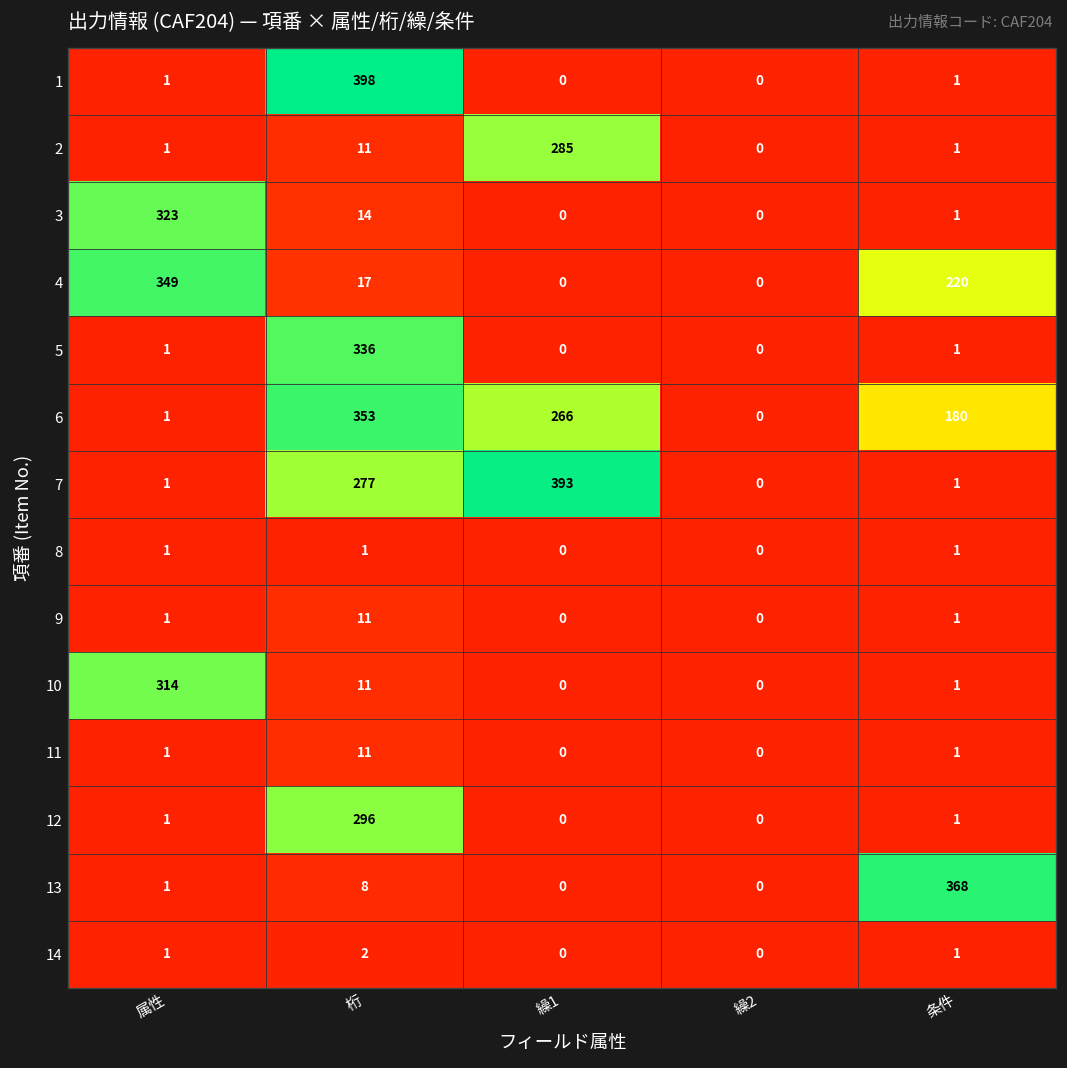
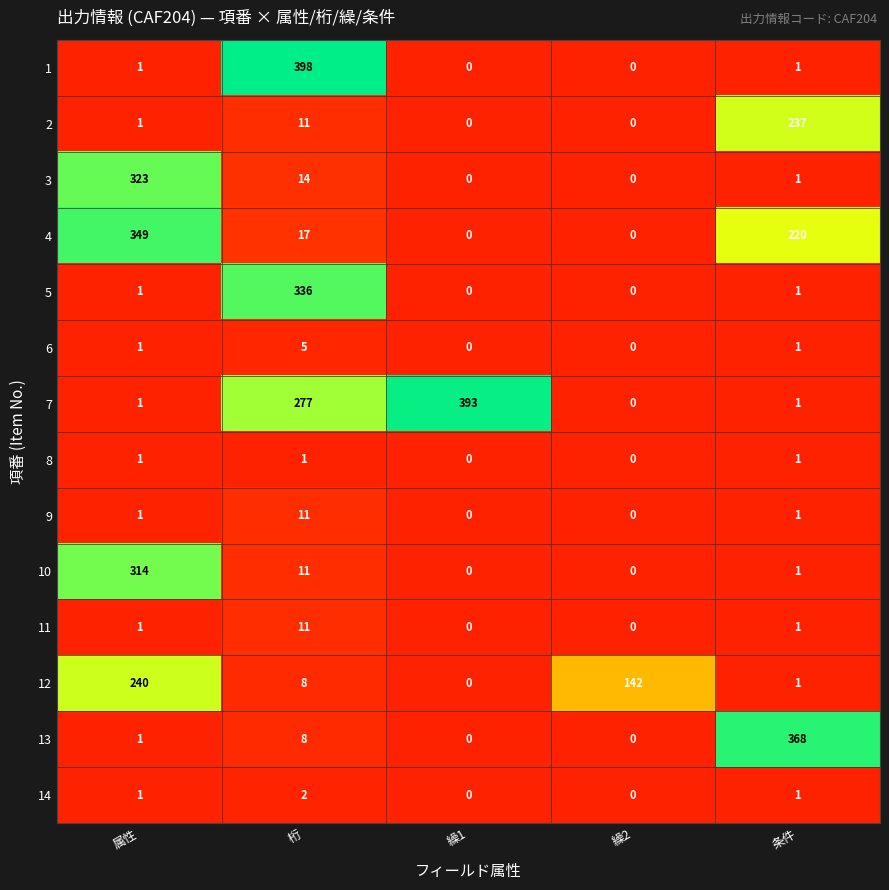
2, 繰1: 285 -> 0
2, 条件: 1 -> 237
6, 桁: 353 -> 5
6, 繰1: 266 -> 0
6, 条件: 180 -> 1
12, 属性: 1 -> 240
12, 桁: 296 -> 8
12, 繰2: 0 -> 142
